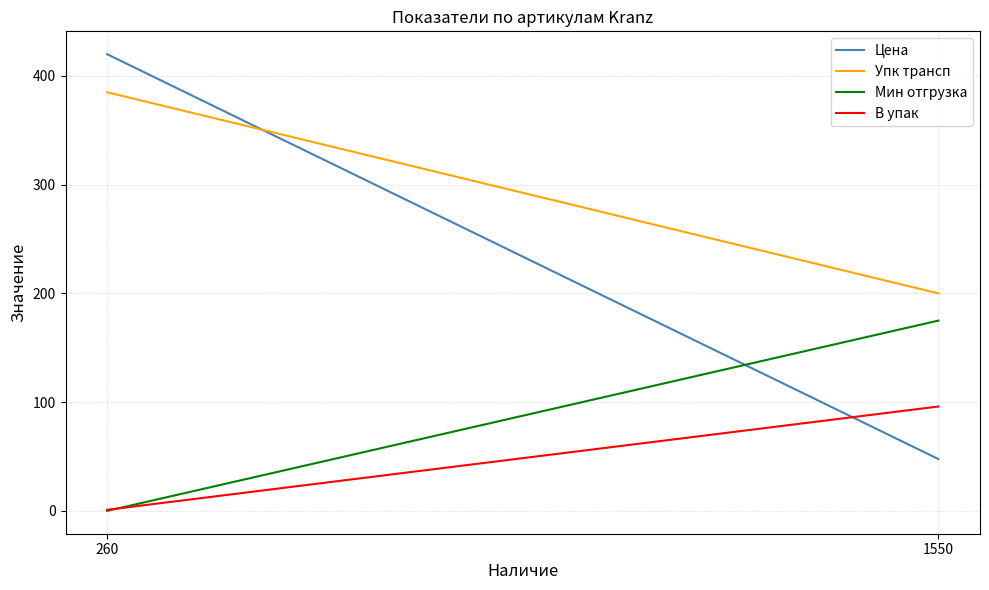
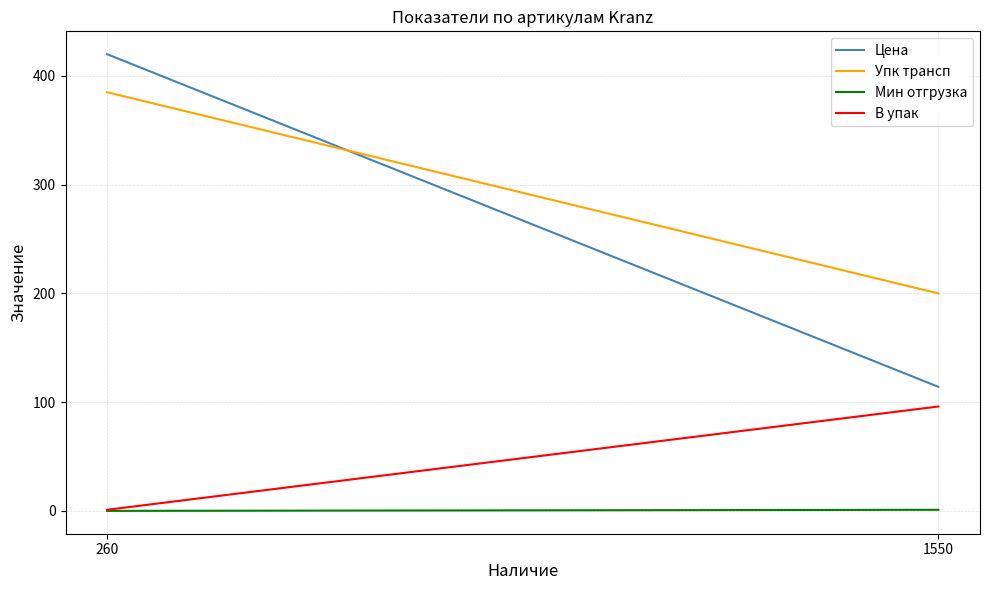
Цена, 1550: 48 -> 114
Мин отгрузка, 1550: 175 -> 1
